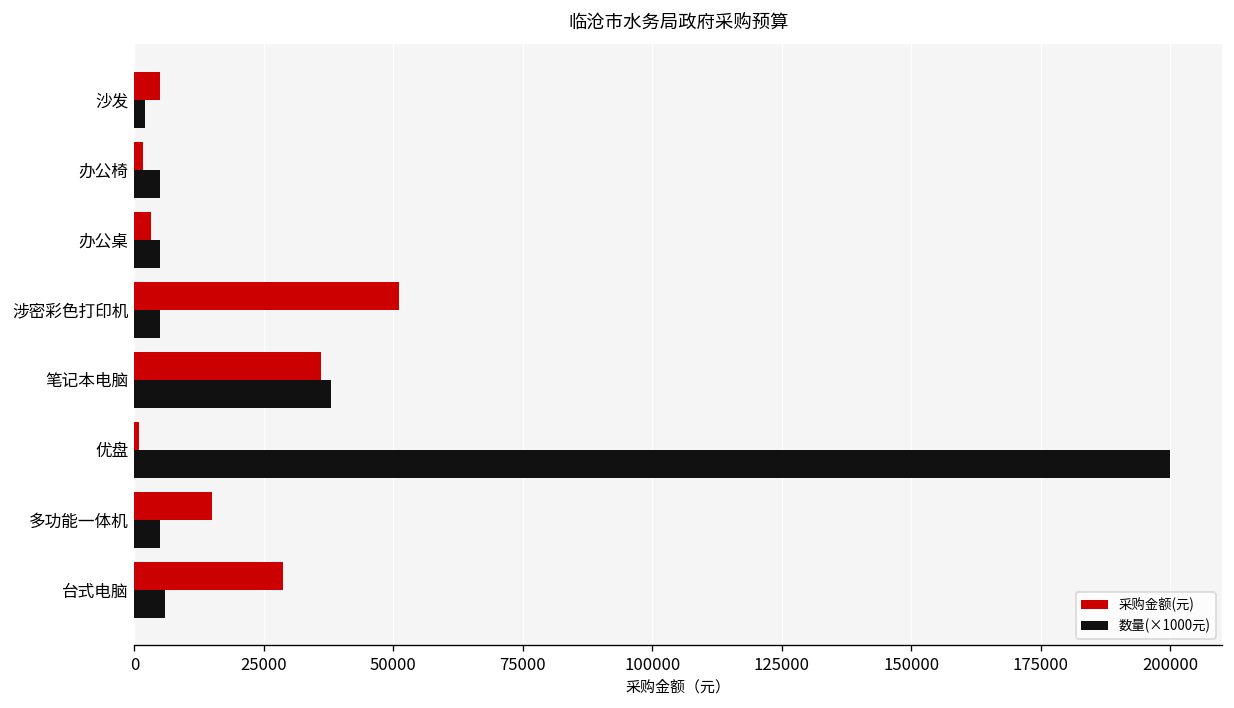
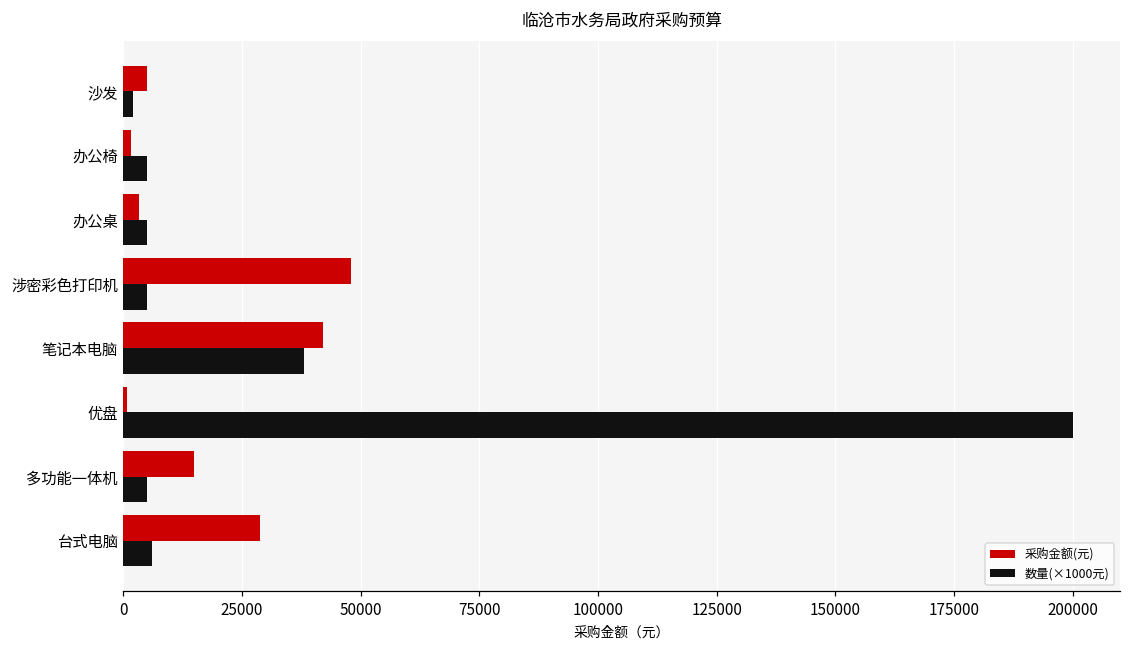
采购金额(元), 涉密彩色打印机: 51000 -> 48000
采购金额(元), 笔记本电脑: 36000 -> 42000
